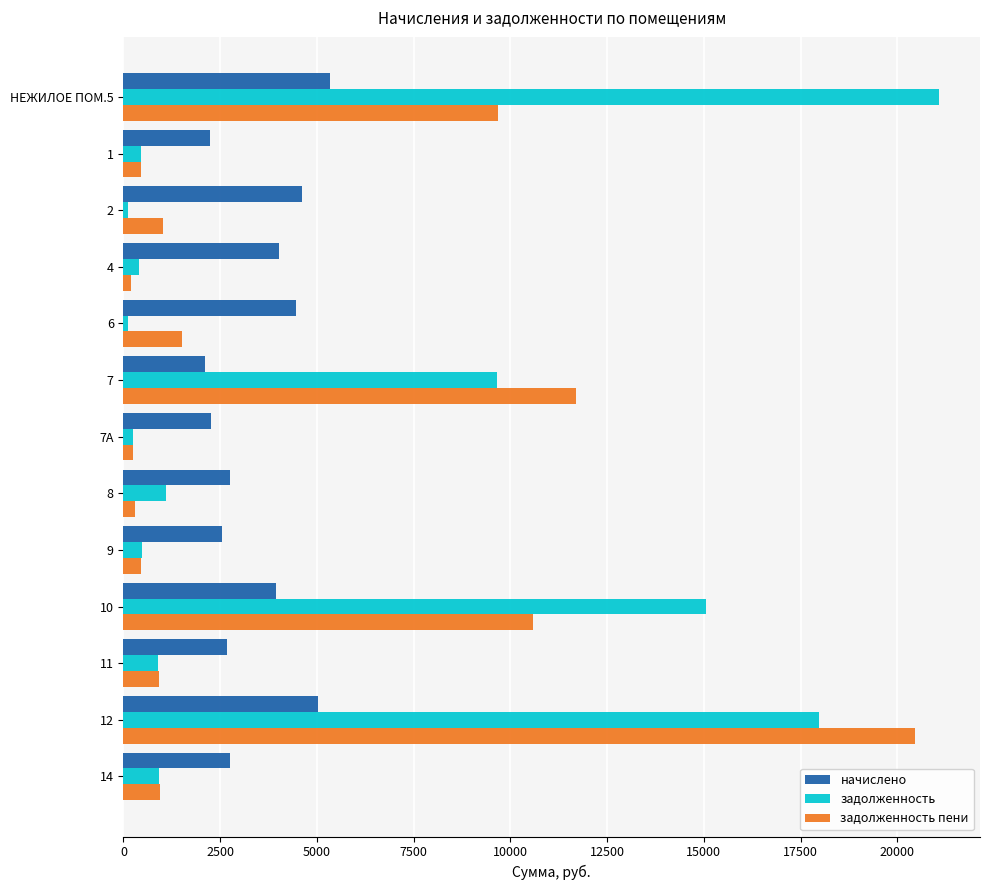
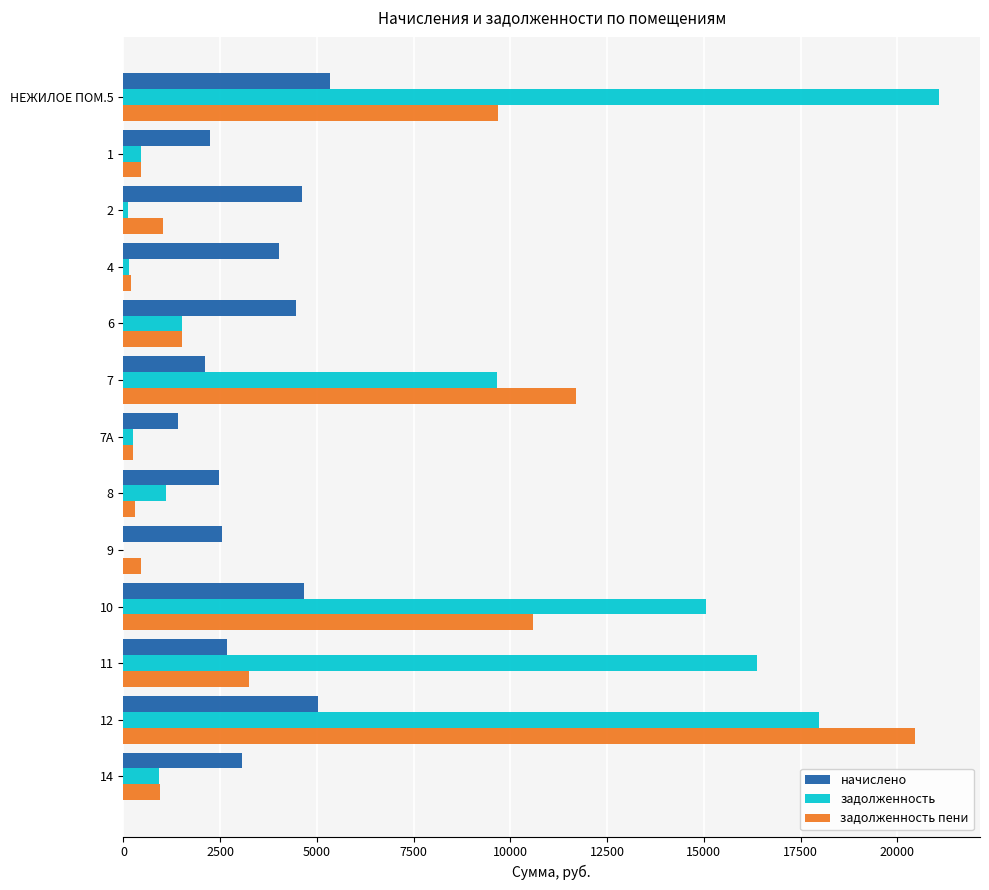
задолженность, 4: 400 -> 100
задолженность, 6: 100 -> 1500
начислено, 7А: 2300 -> 1400
начислено, 8: 2800 -> 2500
задолженность, 9: 500 -> 0
начислено, 10: 4000 -> 4700
задолженность, 11: 900 -> 16400
задолженность пени, 11: 900 -> 3200
начислено, 14: 2700 -> 3100
